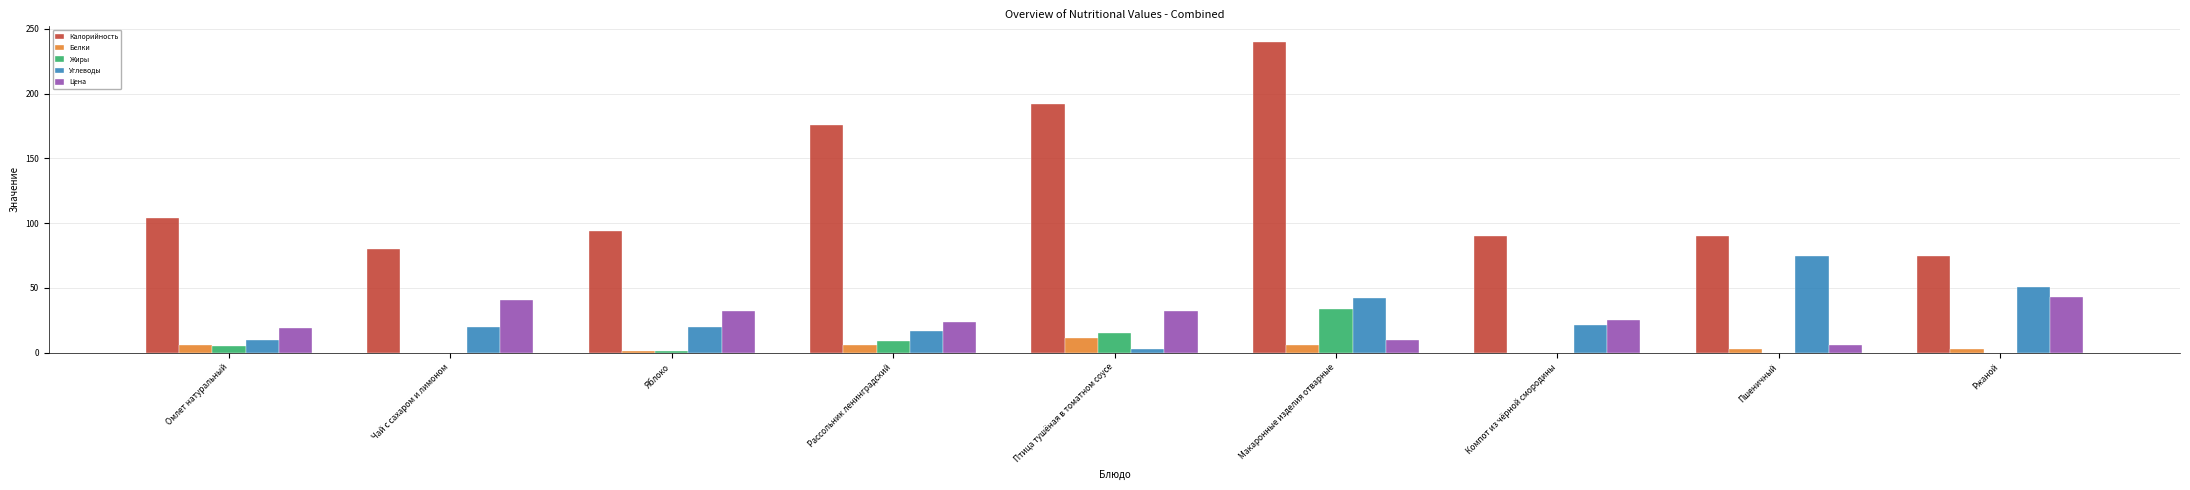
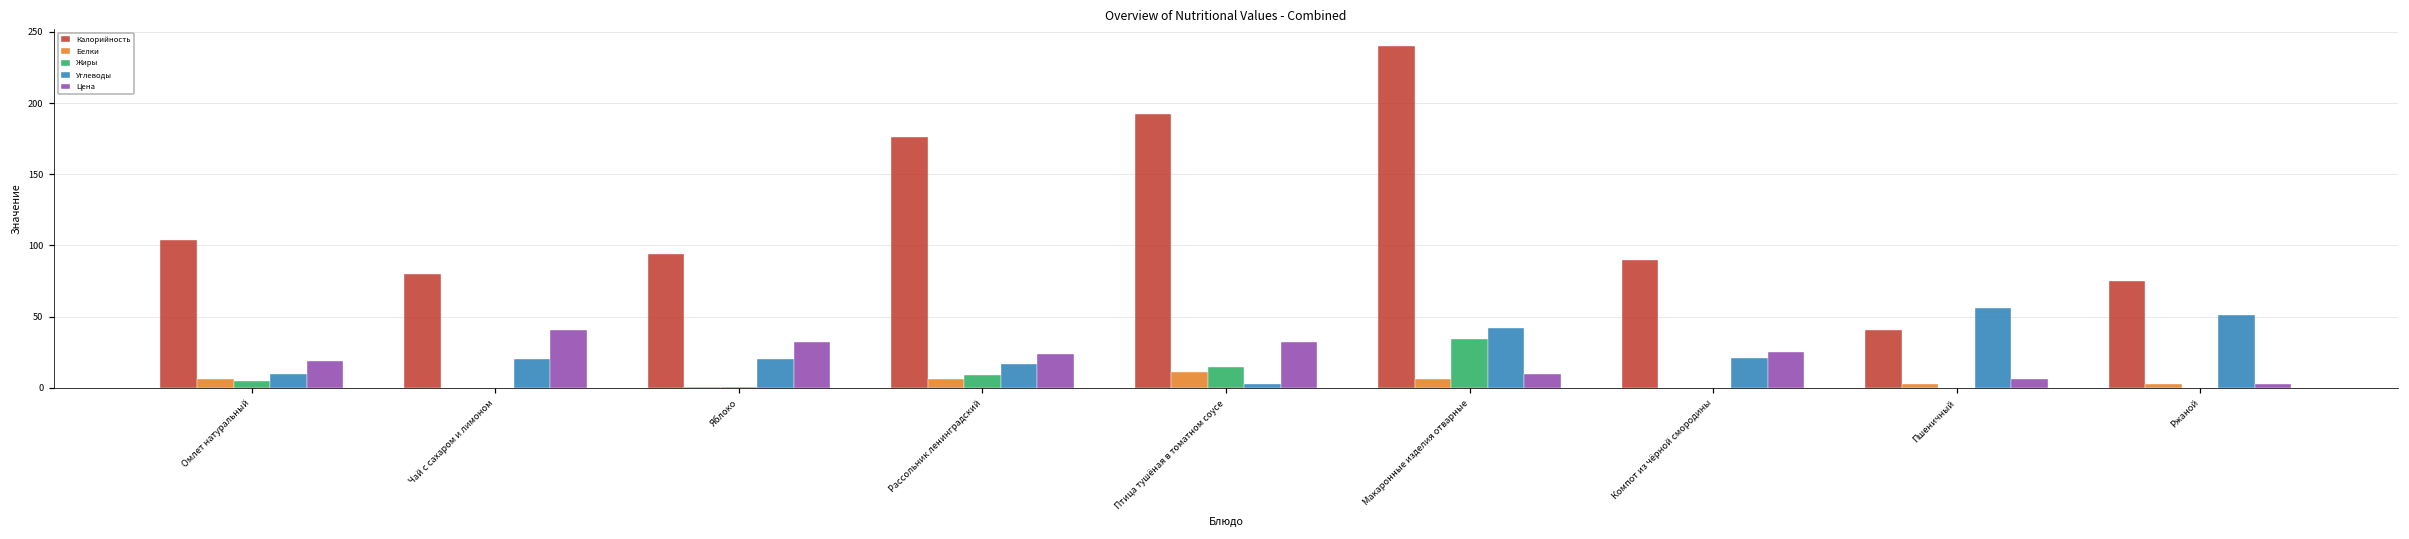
Калорийность, Пшеничный: 90 -> 41
Углеводы, Пшеничный: 75 -> 56
Цена, Ржаной: 43 -> 3
